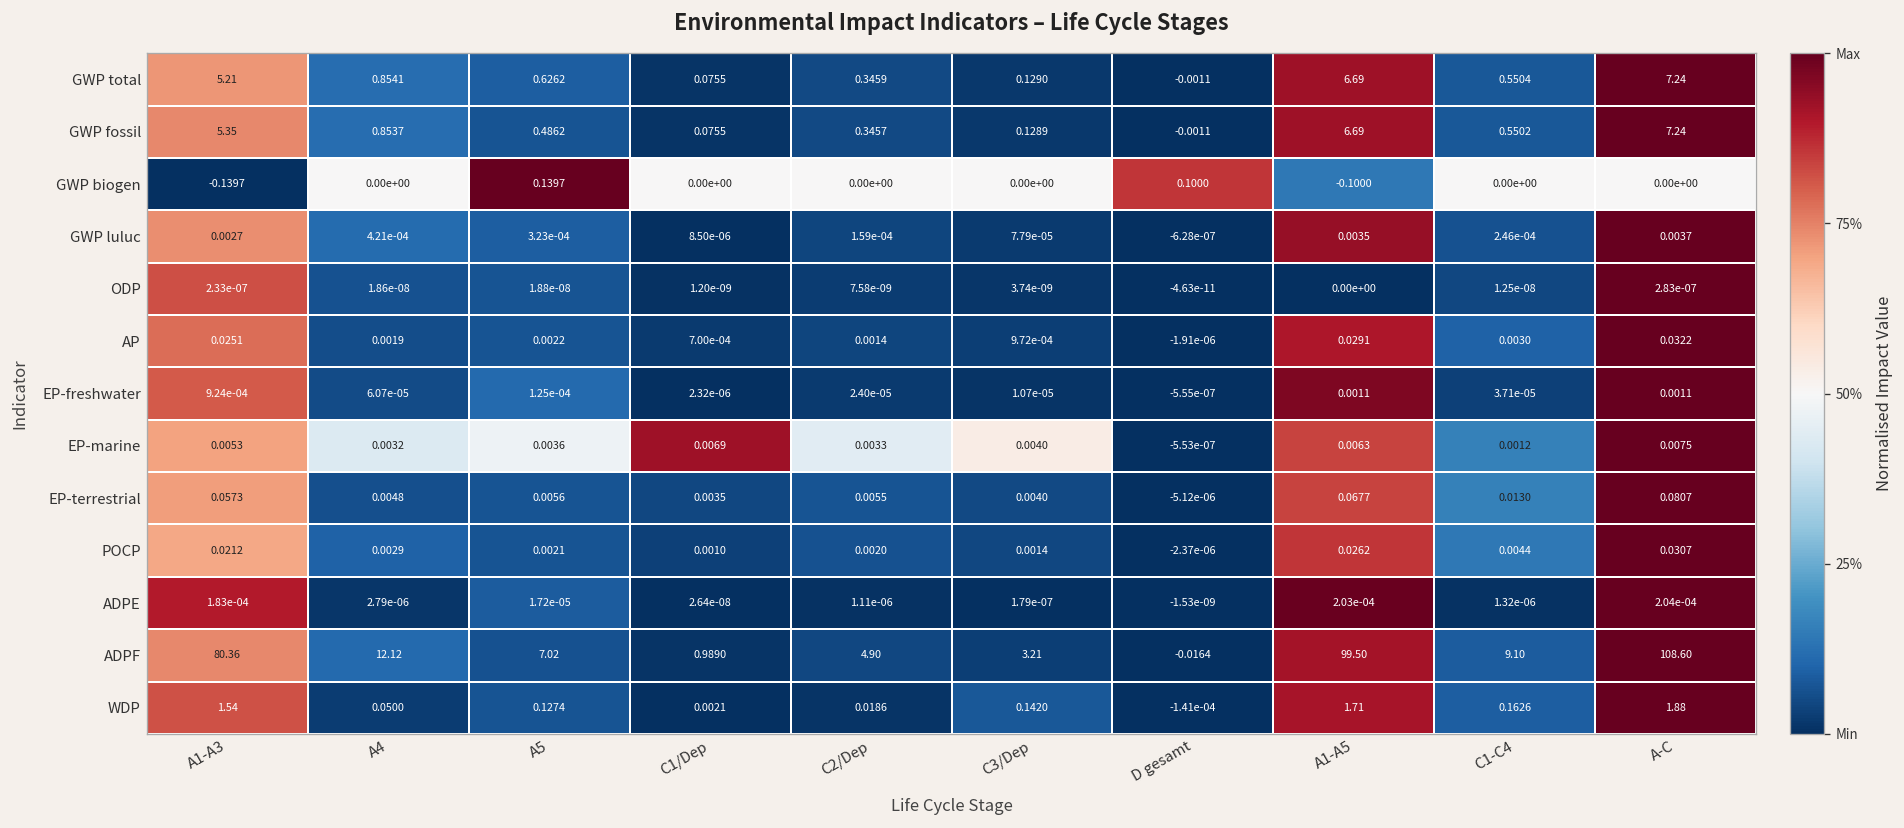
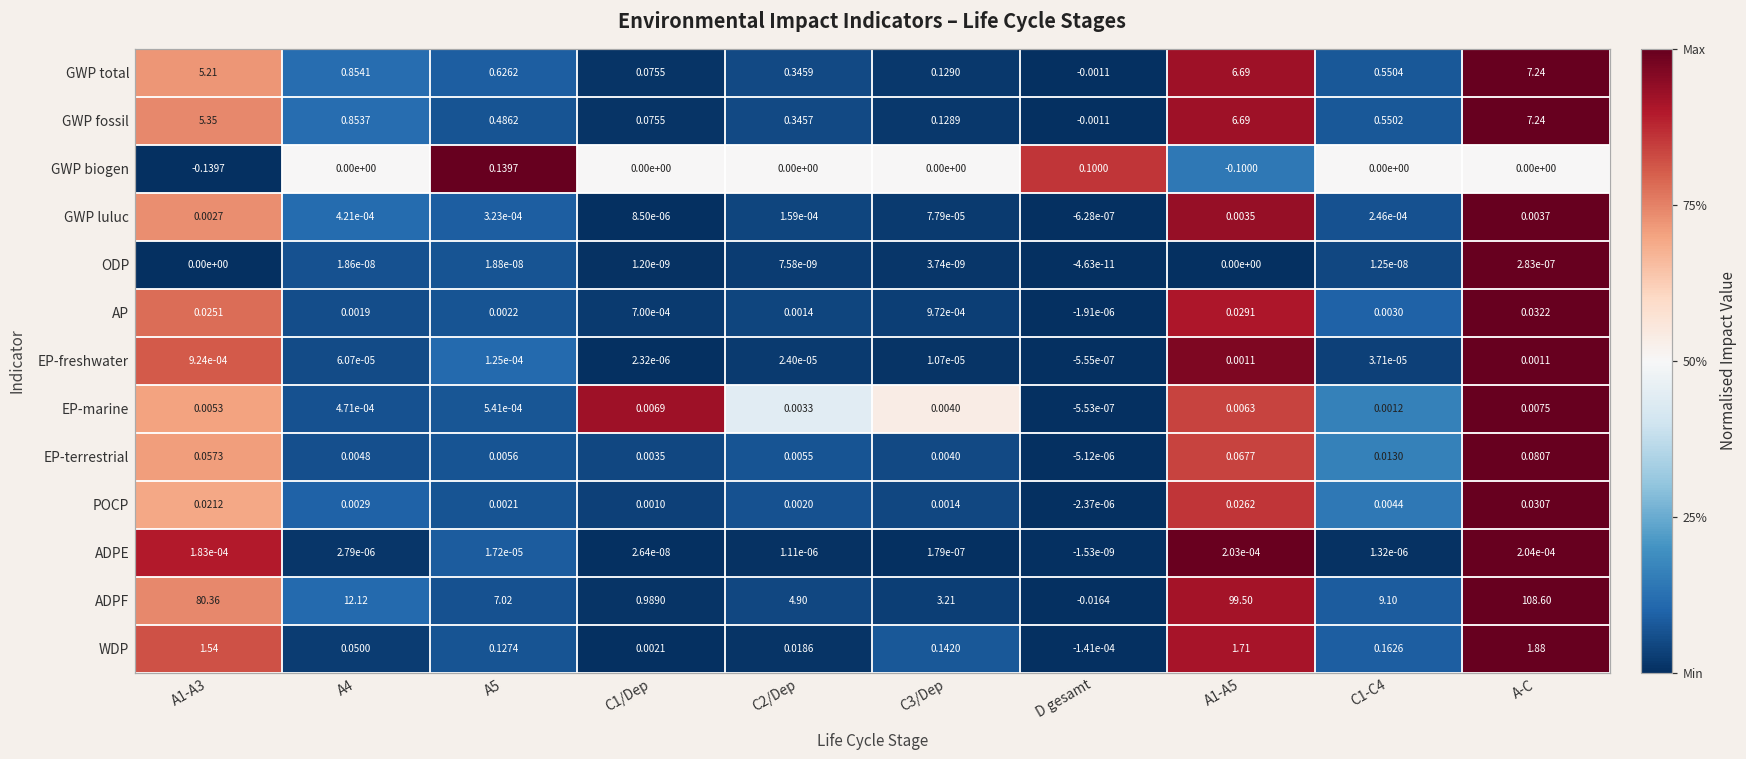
ODP, A1-A3: 2.33e-07 -> 0.00e+00
EP-marine, A4: 0.0032 -> 4.71e-04
EP-marine, A5: 0.0036 -> 5.41e-04
